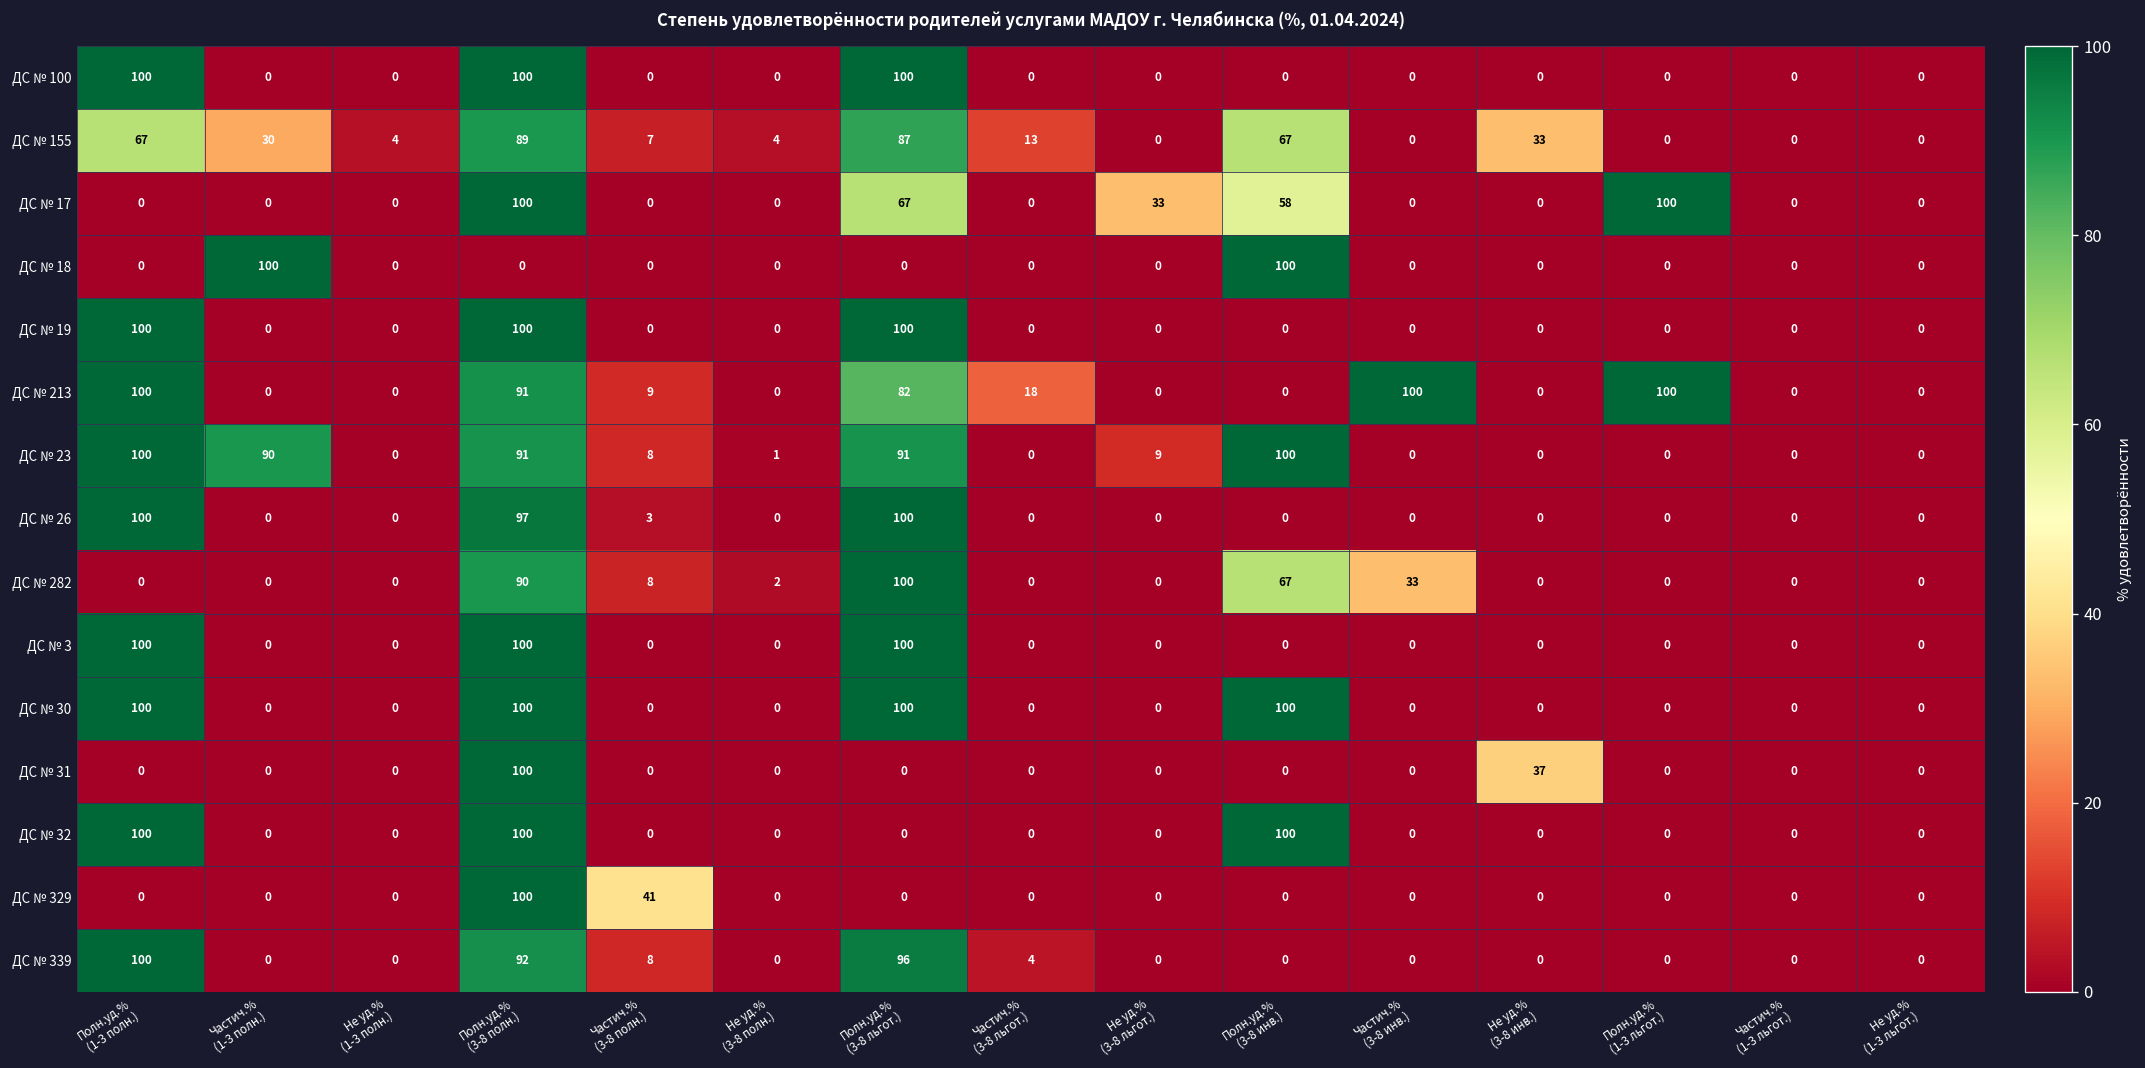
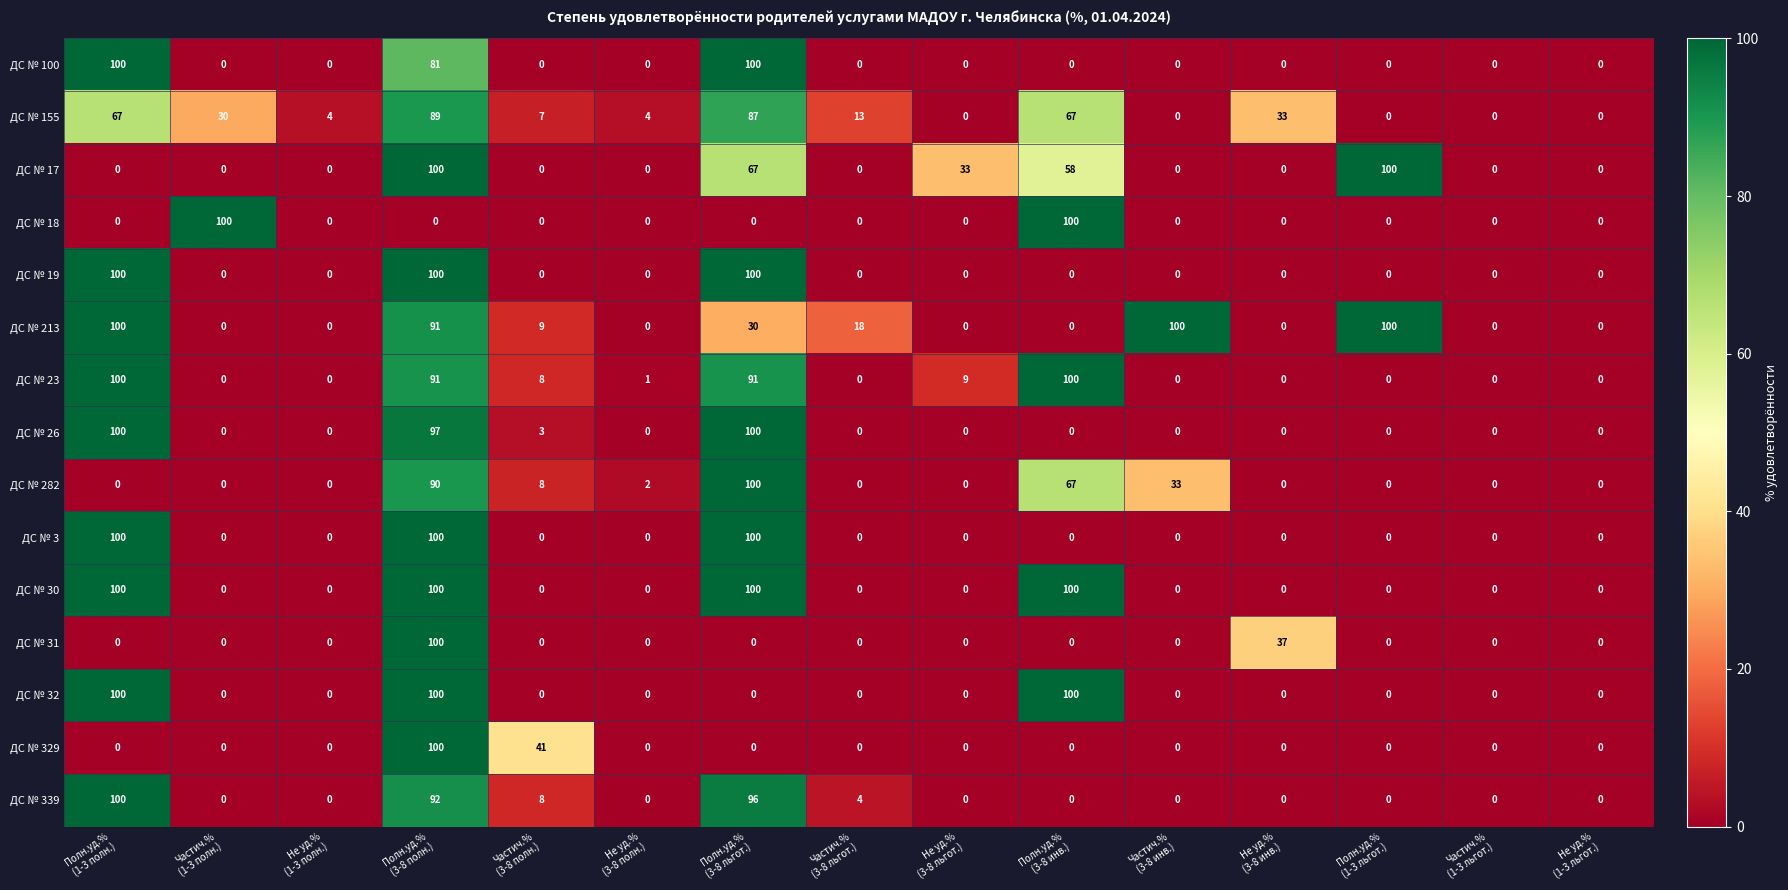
ДС № 100, Полн.уд.% (3-8 полн.): 100 -> 81
ДС № 213, Полн.уд.% (3-8 льгот.): 82 -> 30
ДС № 23, Частич.% (1-3 полн.): 90 -> 0
